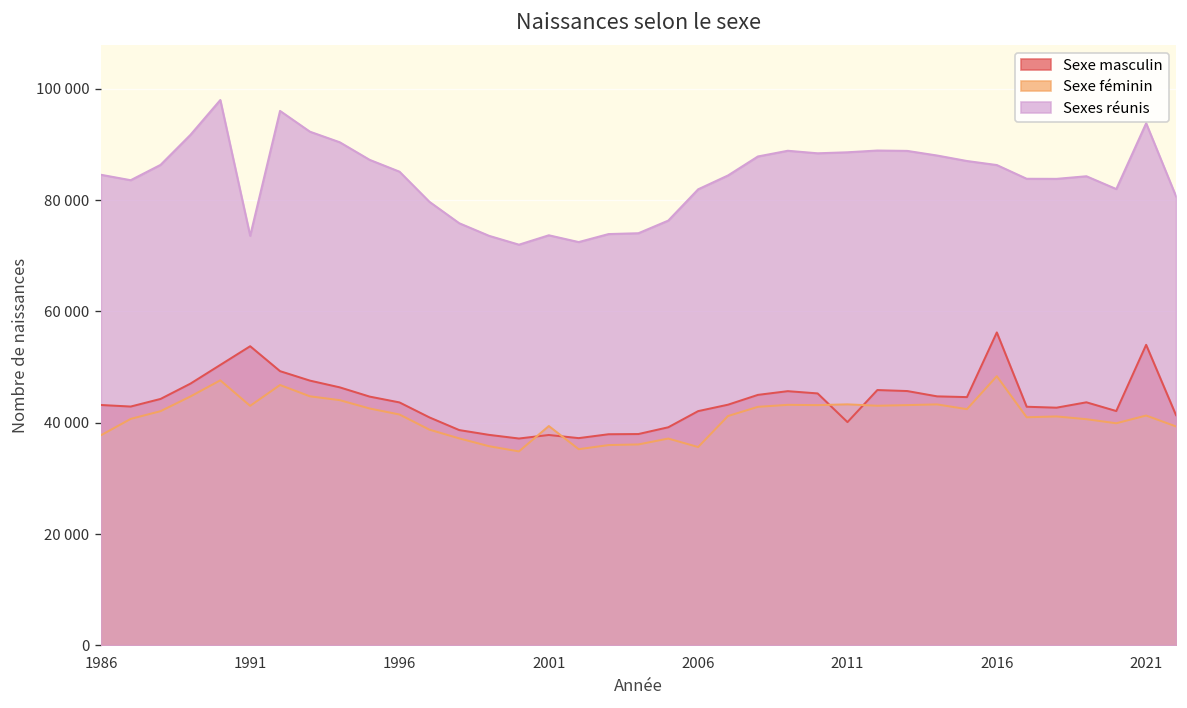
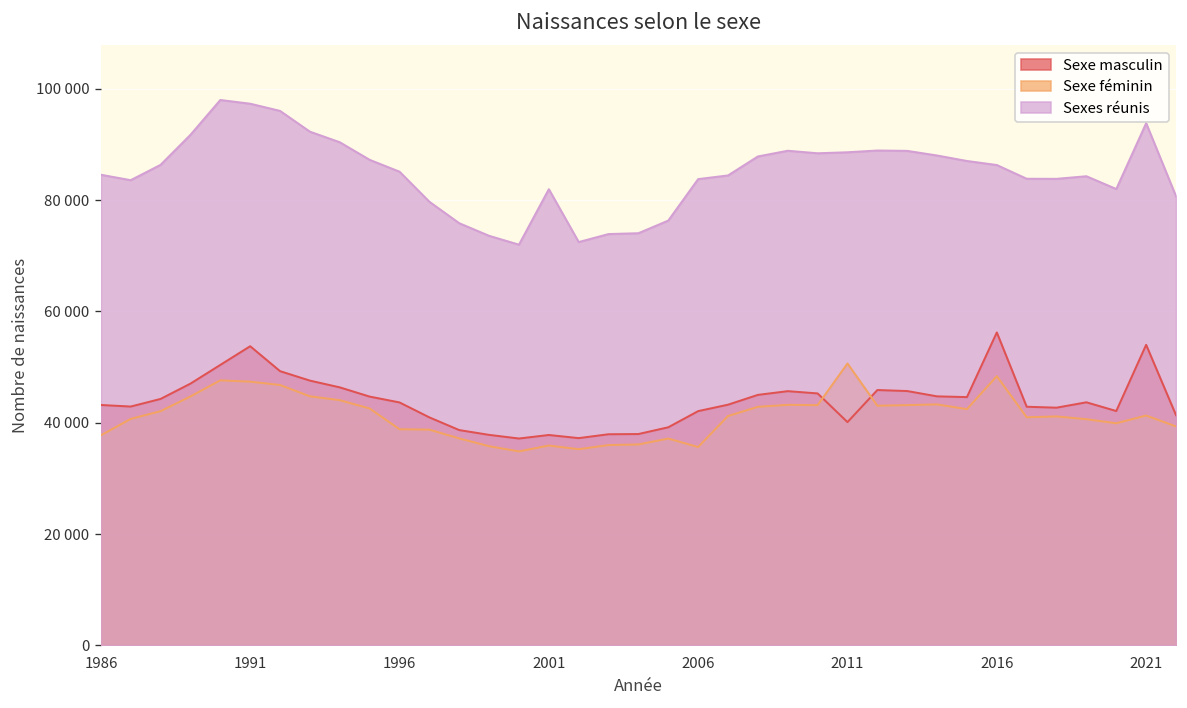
Sexe féminin, 1991: 43000 -> 47000
Sexes réunis, 1991: 74000 -> 97000
Sexe féminin, 1996: 41000 -> 39000
Sexe féminin, 2001: 39000 -> 36000
Sexes réunis, 2001: 74000 -> 82000
Sexes réunis, 2006: 82000 -> 84000
Sexe féminin, 2011: 43000 -> 51000
